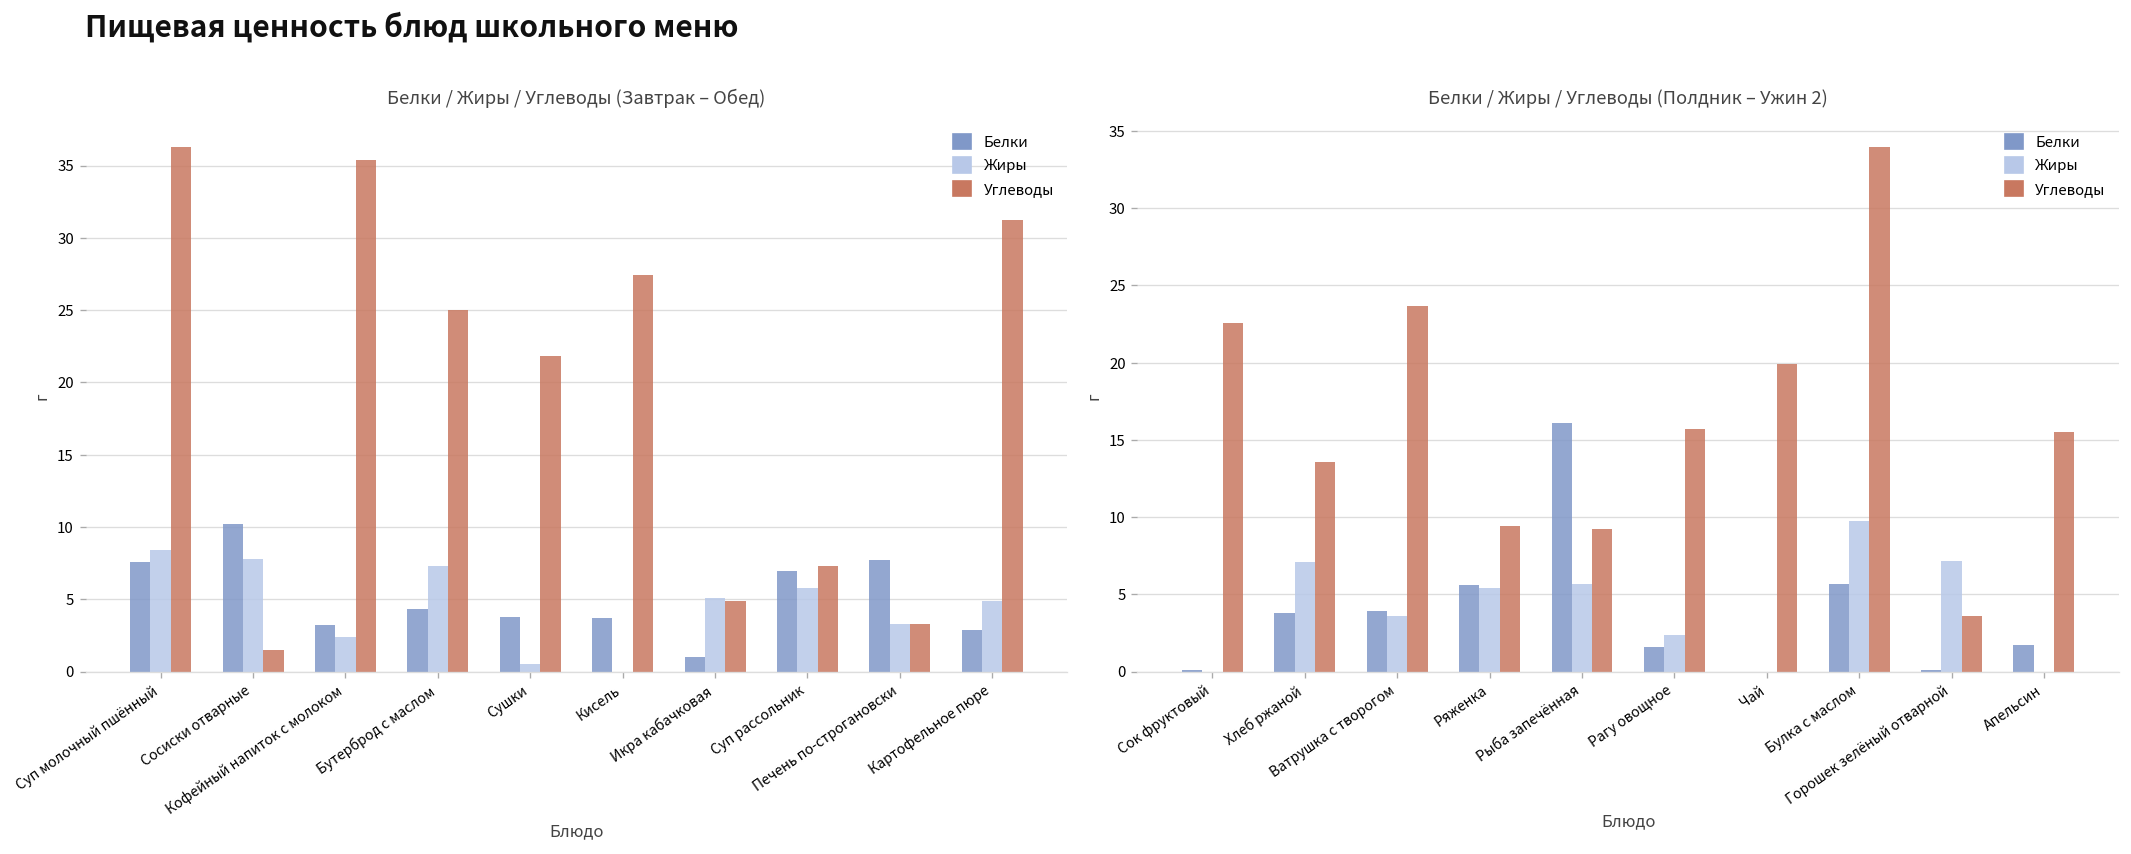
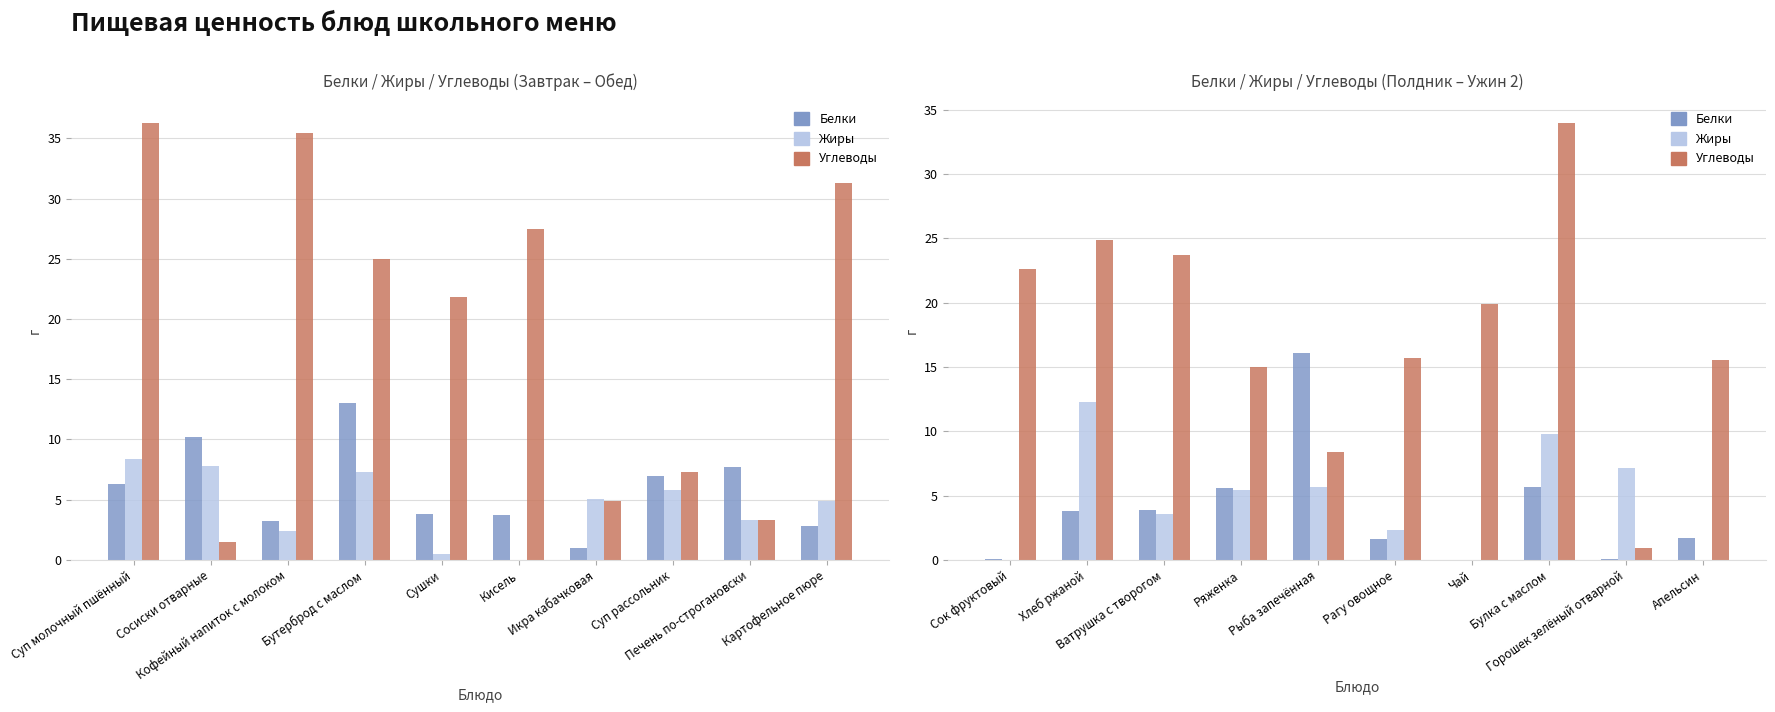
Белки / Жиры / Углеводы (Завтрак – Обед), Белки, Суп молочный пшённый: 7.6 -> 6.3
Белки / Жиры / Углеводы (Завтрак – Обед), Белки, Бутерброд с маслом: 4.4 -> 13.1
Белки / Жиры / Углеводы (Полдник – Ужин 2), Жиры, Хлеб ржаной: 7.1 -> 12.3
Белки / Жиры / Углеводы (Полдник – Ужин 2), Углеводы, Хлеб ржаной: 13.6 -> 24.9
Белки / Жиры / Углеводы (Полдник – Ужин 2), Углеводы, Ряженка: 9.4 -> 15.0
Белки / Жиры / Углеводы (Полдник – Ужин 2), Углеводы, Рыба запечённая: 9.2 -> 8.4
Белки / Жиры / Углеводы (Полдник – Ужин 2), Углеводы, Горошек зелёный отварной: 3.6 -> 0.9
